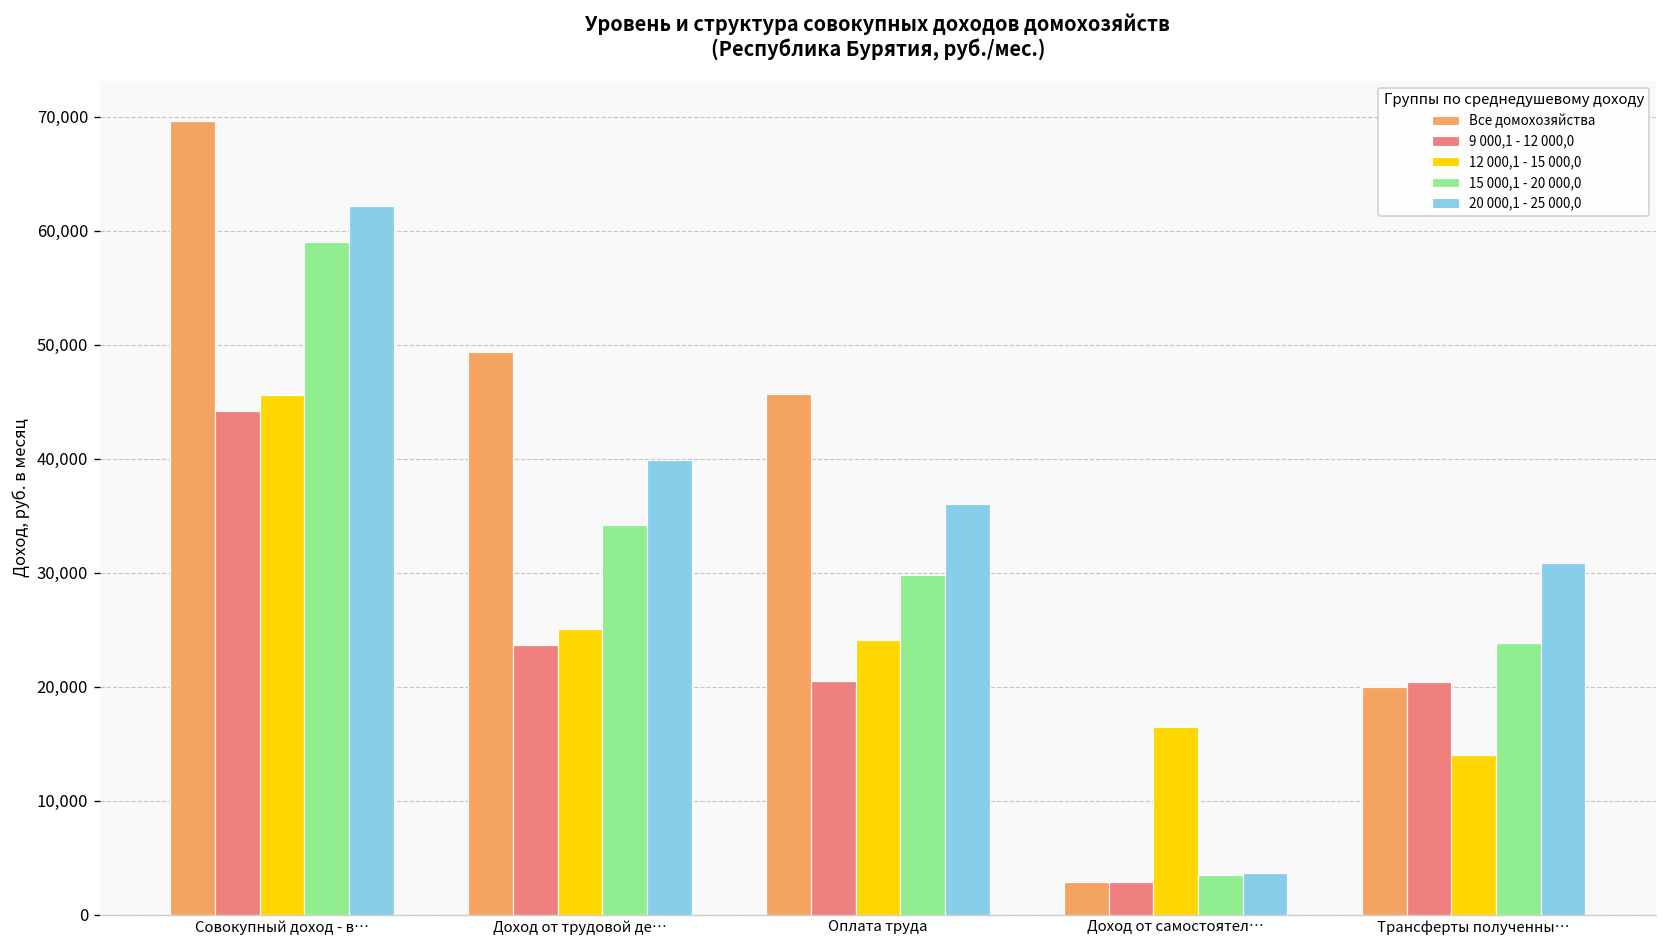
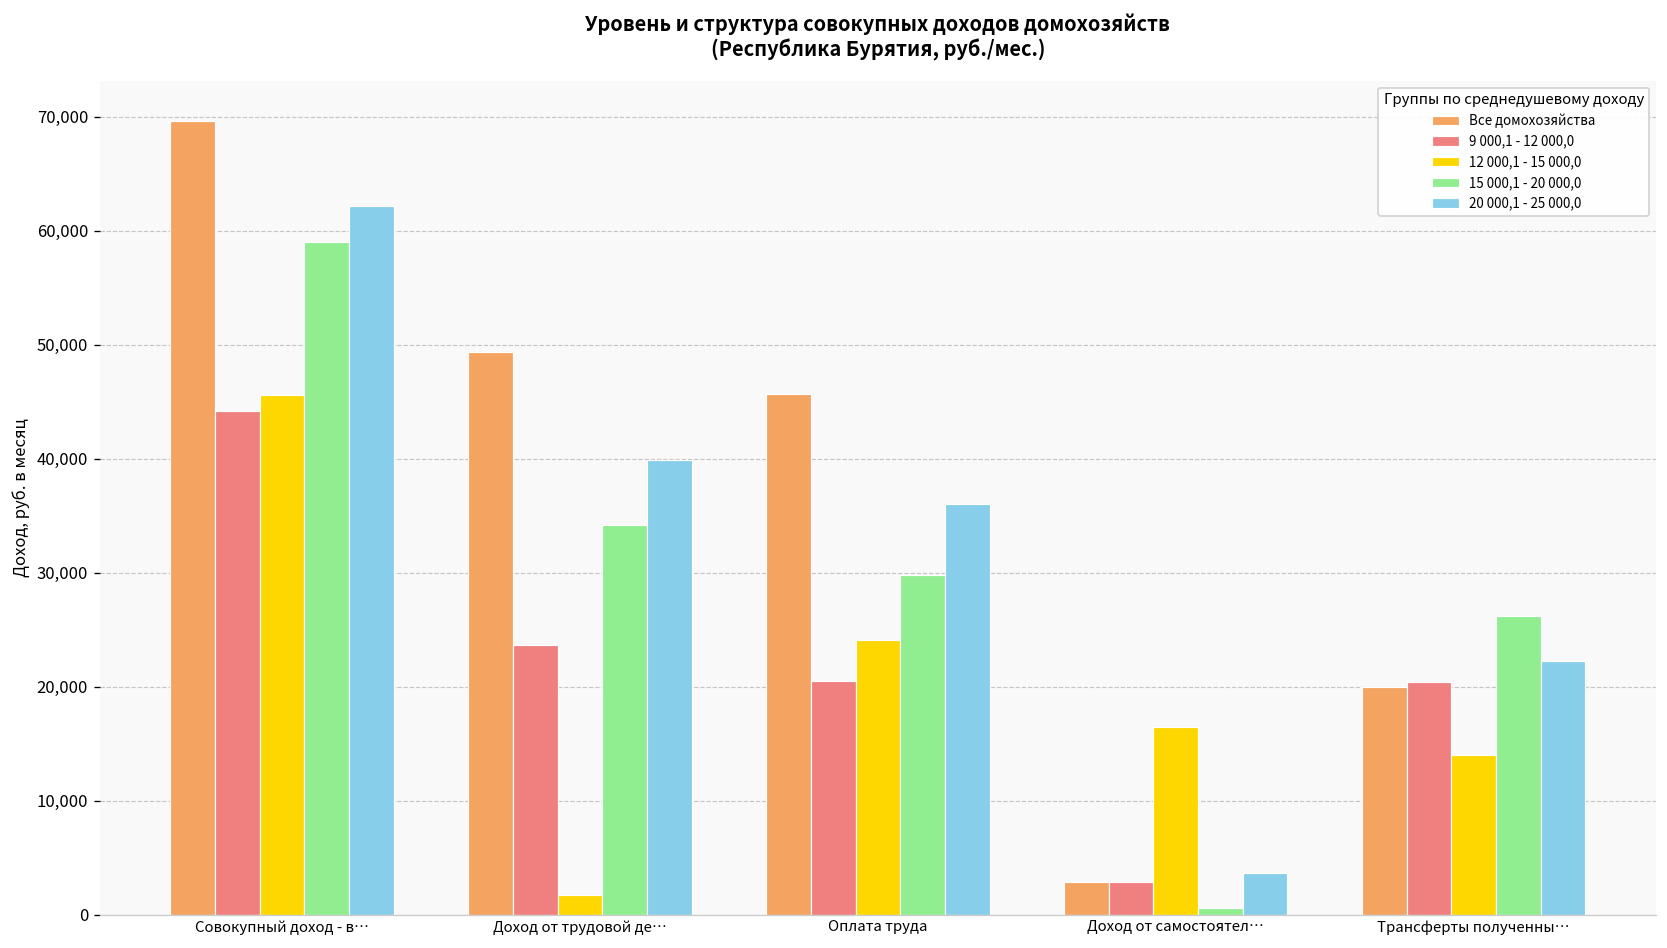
12 000,1 - 15 000,0, Доход от трудовой де…: 25,000 -> 2,000
15 000,1 - 20 000,0, Доход от самостоятел…: 3,000 -> 1,000
15 000,1 - 20 000,0, Трансферты полученны…: 24,000 -> 26,000
20 000,1 - 25 000,0, Трансферты полученны…: 31,000 -> 22,000
